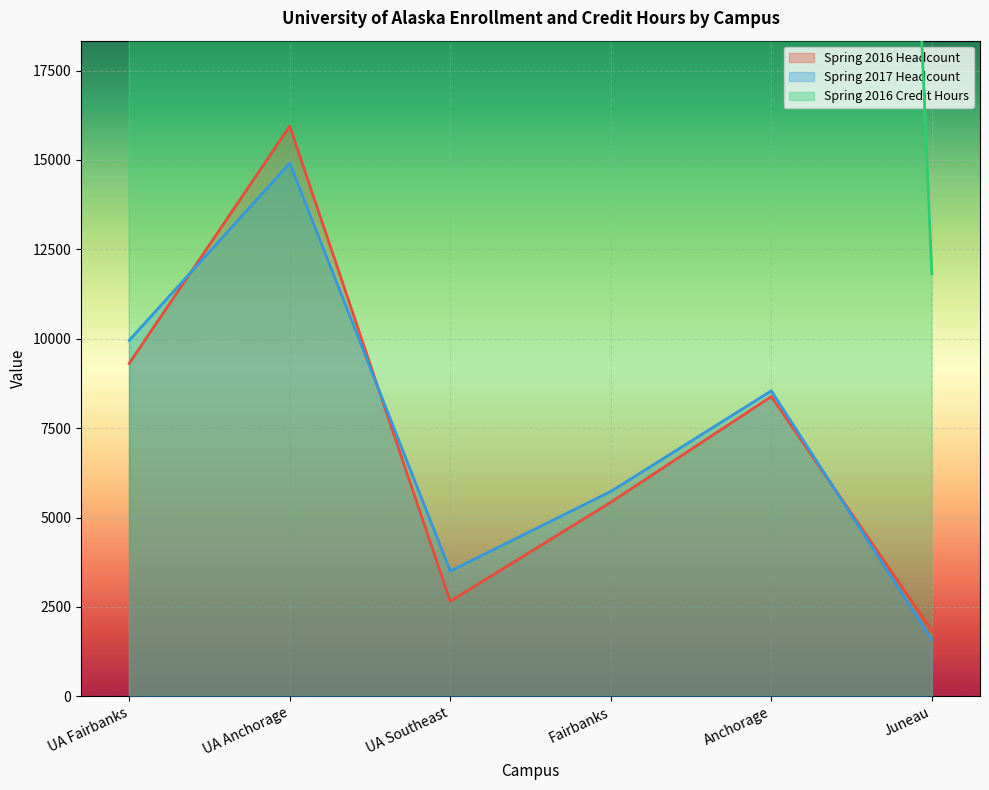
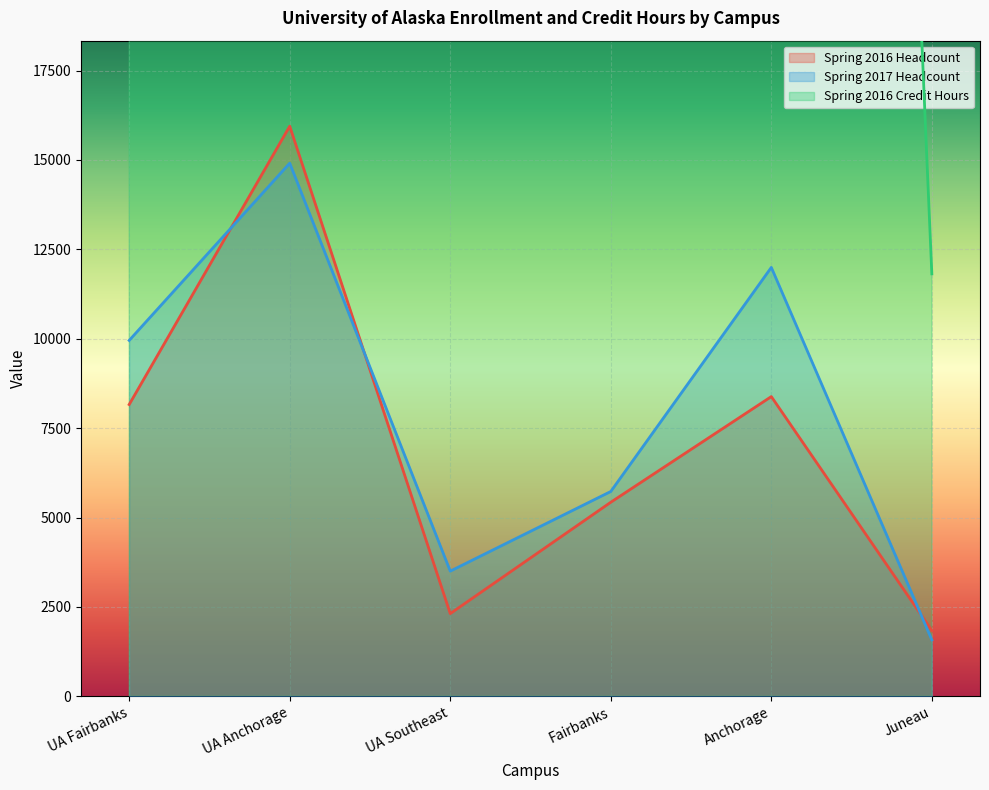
Spring 2016 Headcount, UA Fairbanks: 9300 -> 8200
Spring 2016 Headcount, UA Southeast: 2700 -> 2300
Spring 2017 Headcount, Anchorage: 8500 -> 12000
